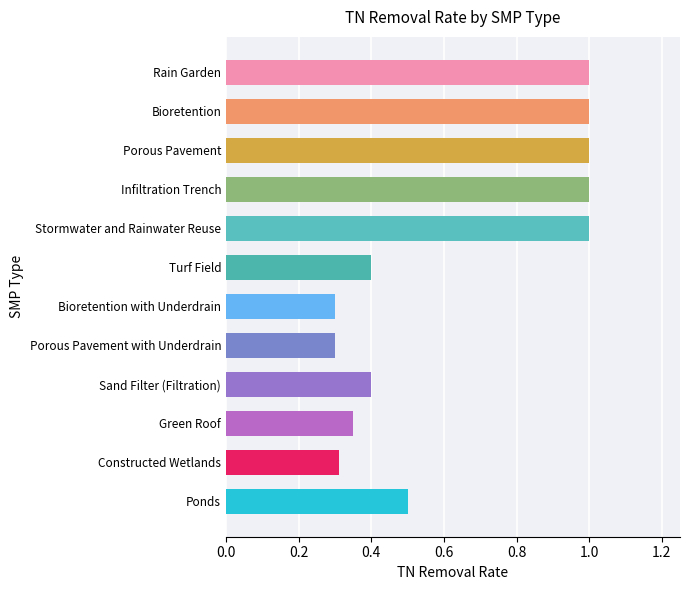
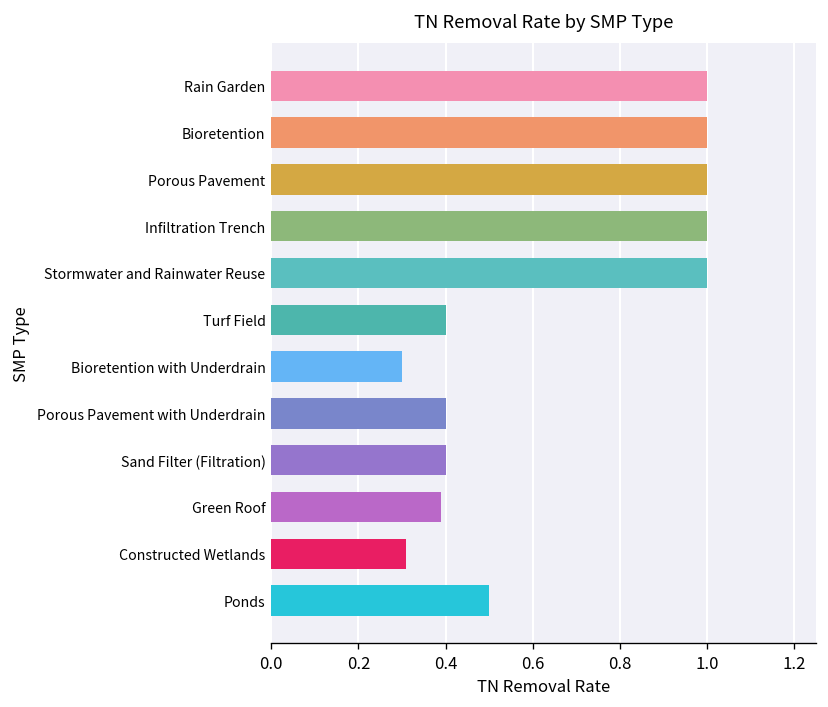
Porous Pavement with Underdrain: 0.3 -> 0.4
Green Roof: 0.35 -> 0.39
